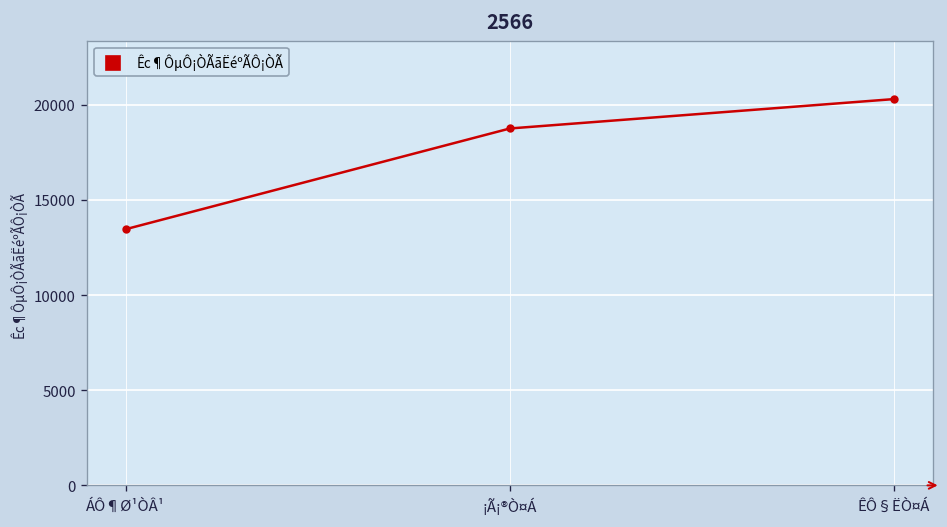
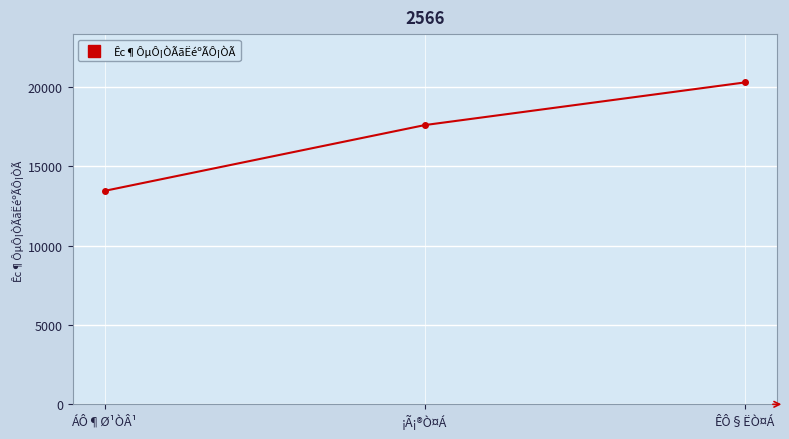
¡Ã¡®Ò¤Á: 18700 -> 17600
